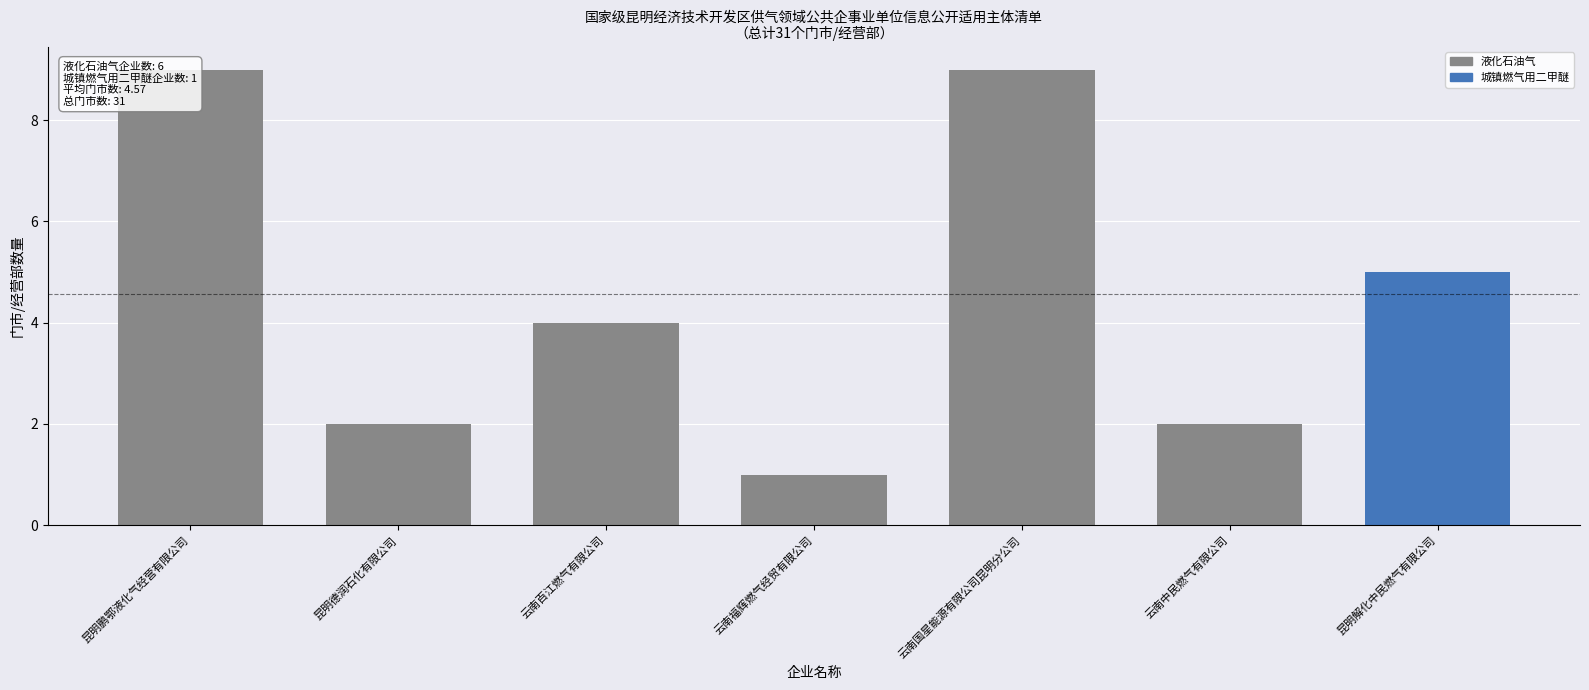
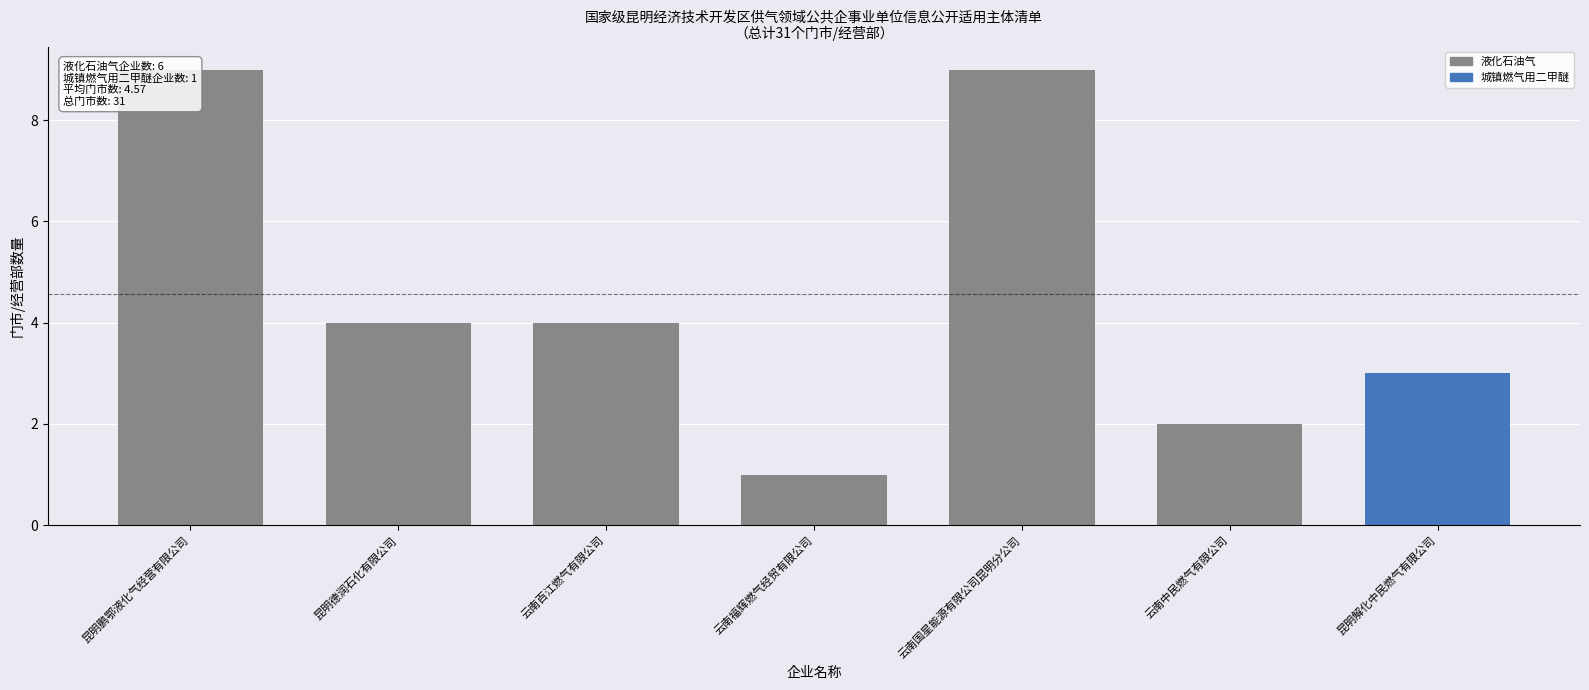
昆明德润石化有限公司: 2 -> 4
昆明解化中民燃气有限公司: 5 -> 3
